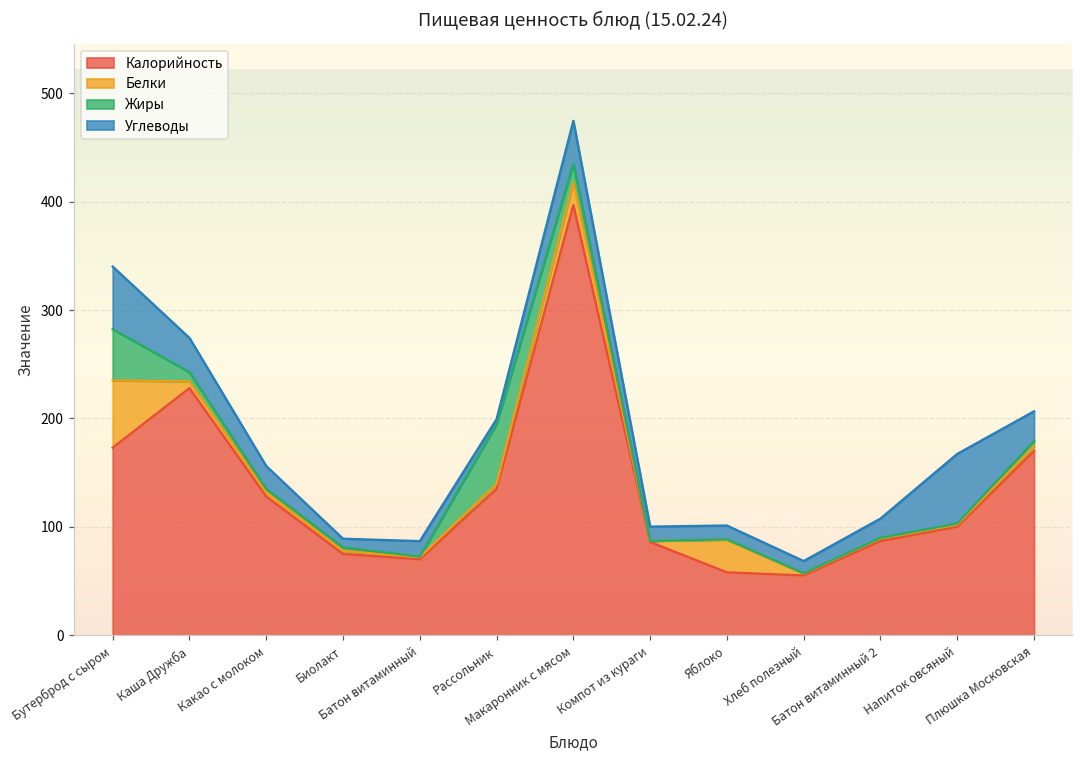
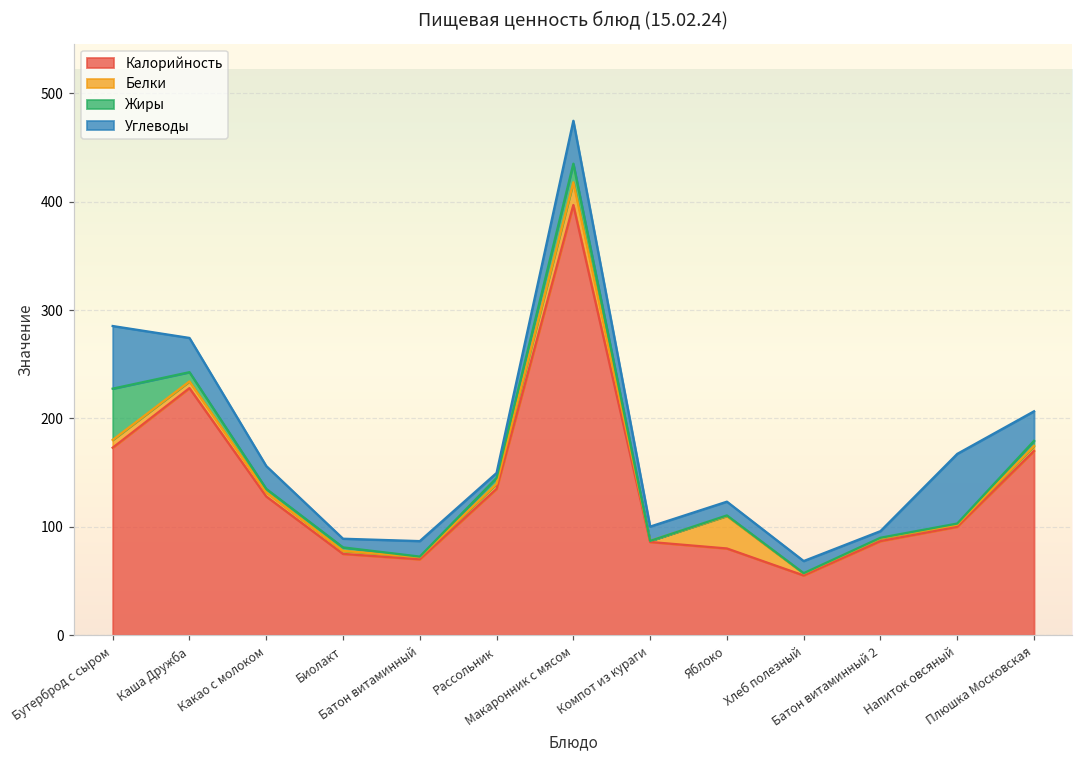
Белки, Бутерброд с сыром: 60 -> 10
Жиры, Рассольник: 60 -> 10
Калорийность, Яблоко: 60 -> 80
Углеводы, Батон витаминный 2: 20 -> 10
